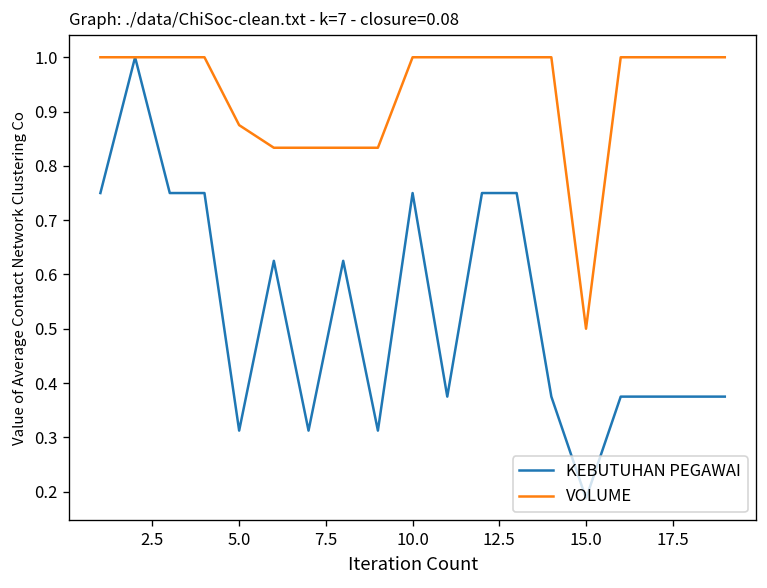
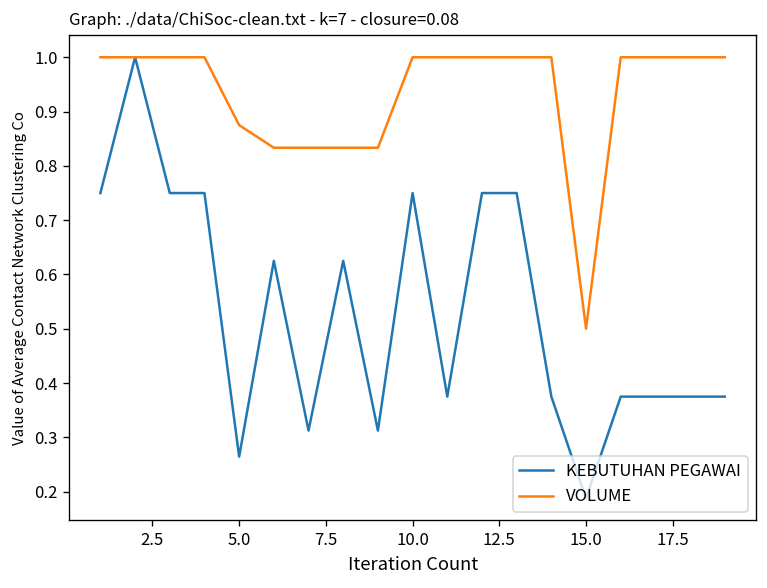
KEBUTUHAN PEGAWAI, 5.0: 0.31 -> 0.26
